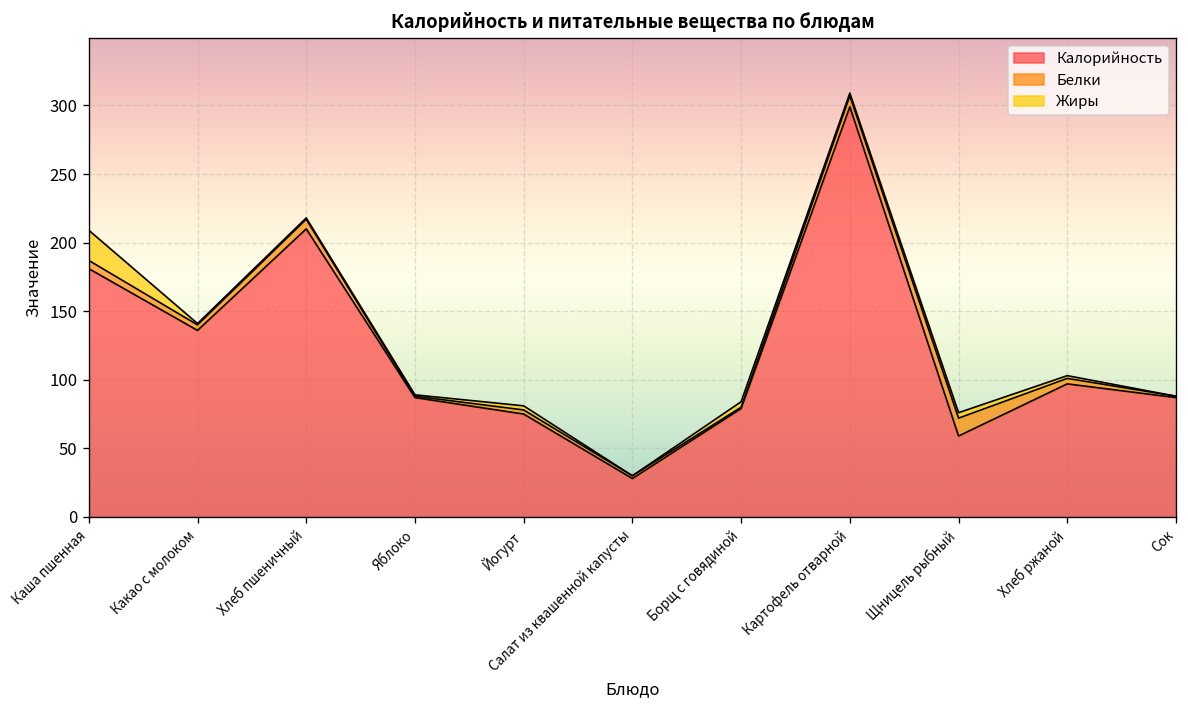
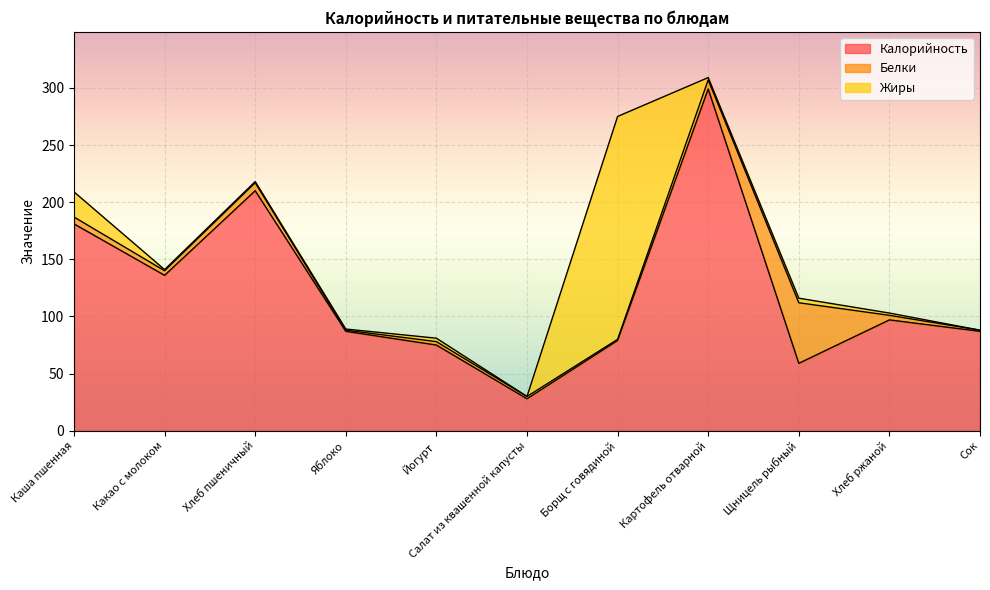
Жиры, Борщ с говядиной: 4 -> 195
Белки, Щницель рыбный: 13 -> 53
